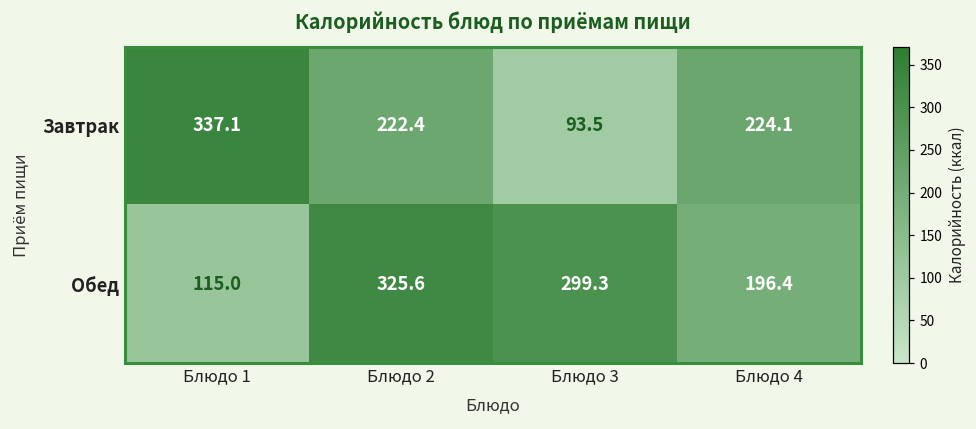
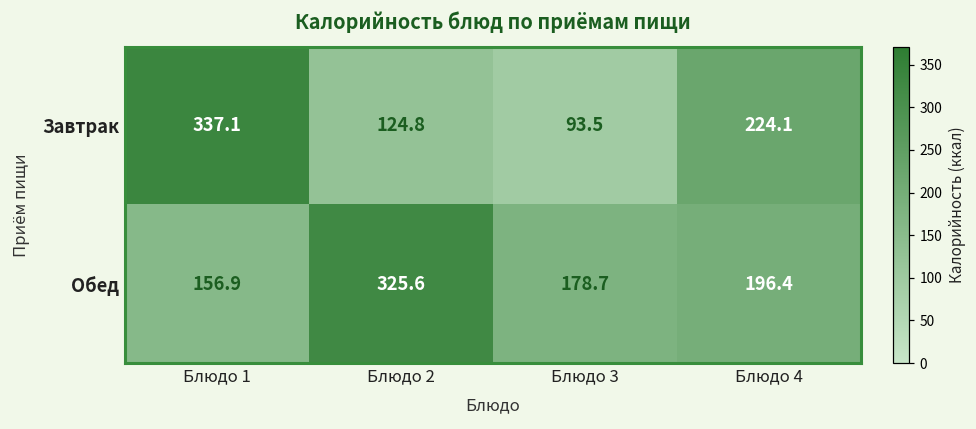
Завтрак, Блюдо 2: 222.4 -> 124.8
Обед, Блюдо 1: 115.0 -> 156.9
Обед, Блюдо 3: 299.3 -> 178.7
